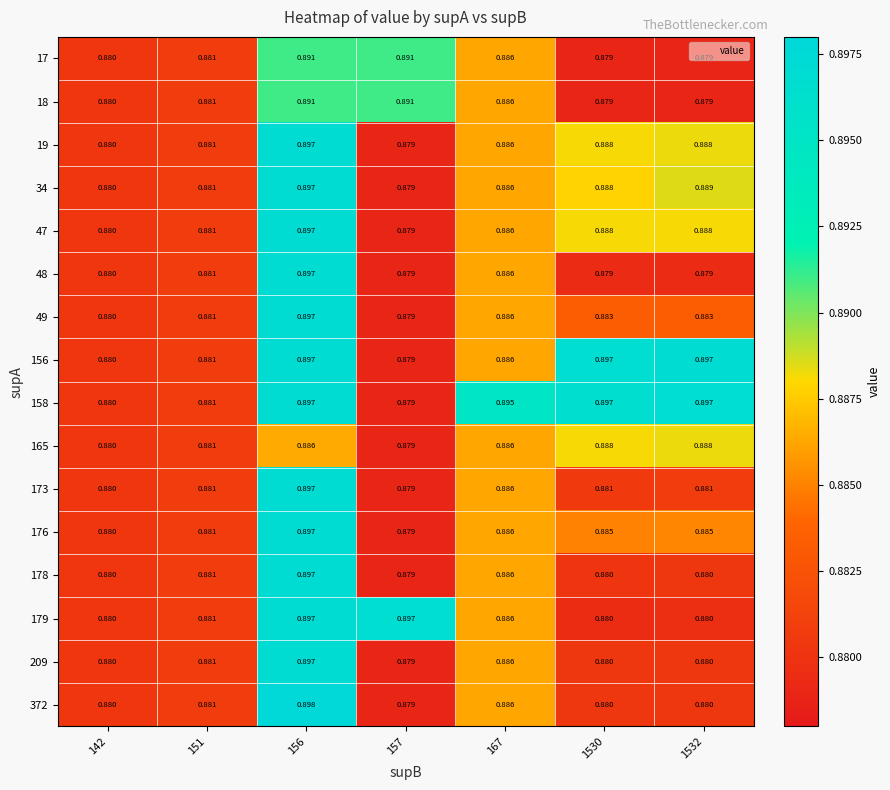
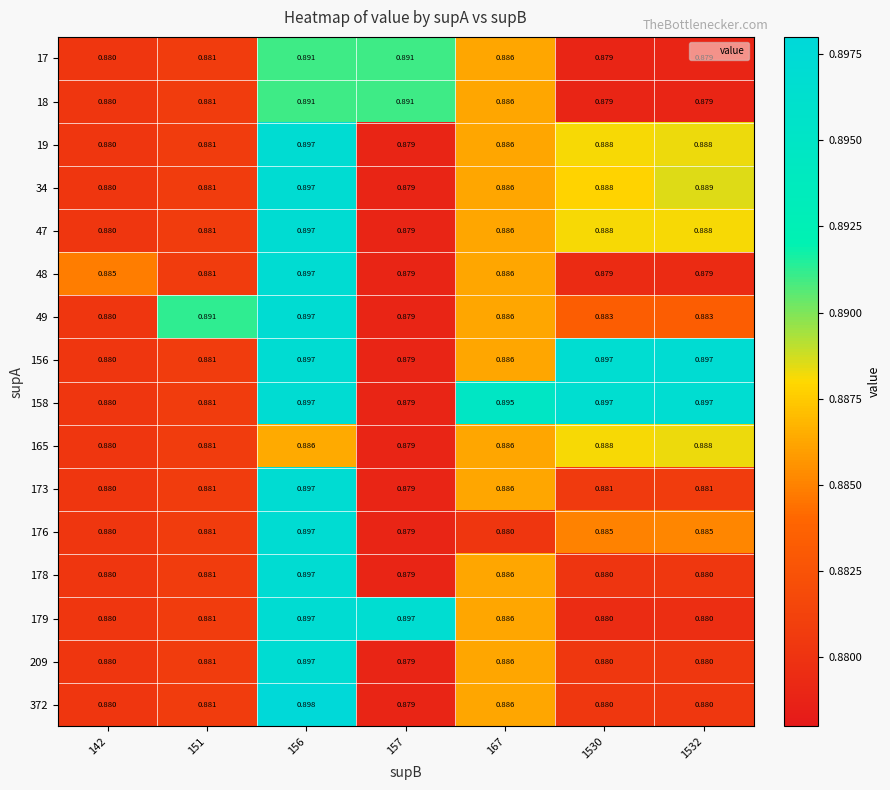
48, 142: 0.880 -> 0.885
49, 151: 0.881 -> 0.891
176, 167: 0.886 -> 0.880
